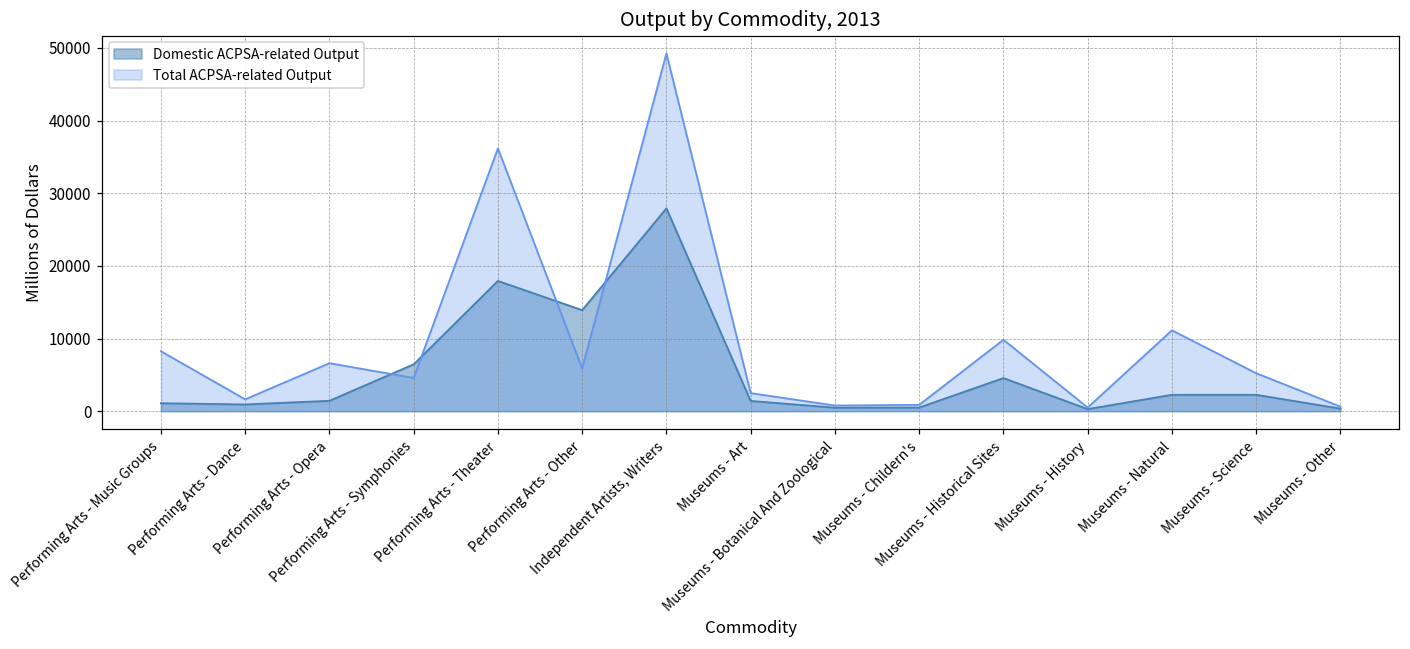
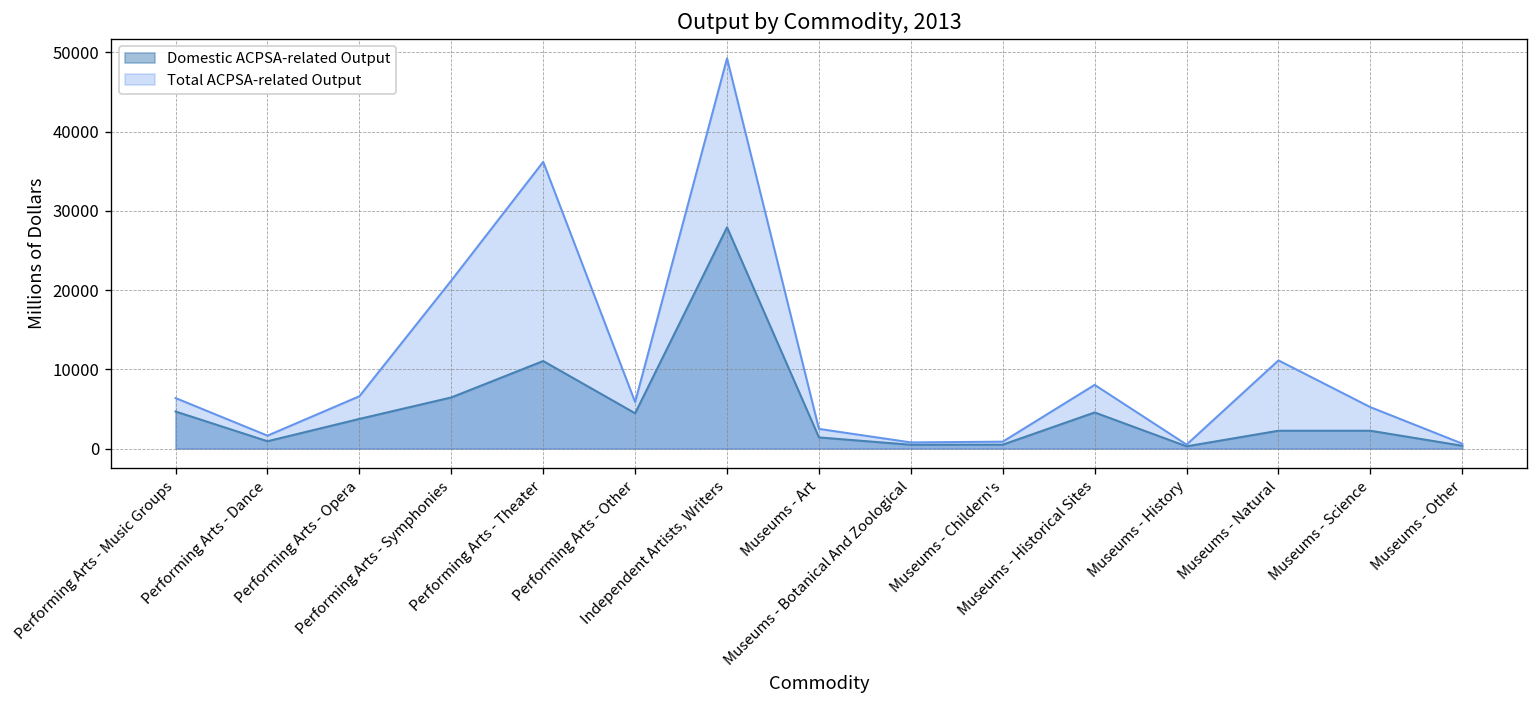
Domestic ACPSA-related Output, Performing Arts - Music Groups: 1000 -> 5000
Total ACPSA-related Output, Performing Arts - Music Groups: 8000 -> 6000
Domestic ACPSA-related Output, Performing Arts - Opera: 1000 -> 4000
Total ACPSA-related Output, Performing Arts - Symphonies: 5000 -> 21000
Domestic ACPSA-related Output, Performing Arts - Theater: 18000 -> 11000
Domestic ACPSA-related Output, Performing Arts - Other: 14000 -> 4000
Total ACPSA-related Output, Museums - Historical Sites: 10000 -> 8000
